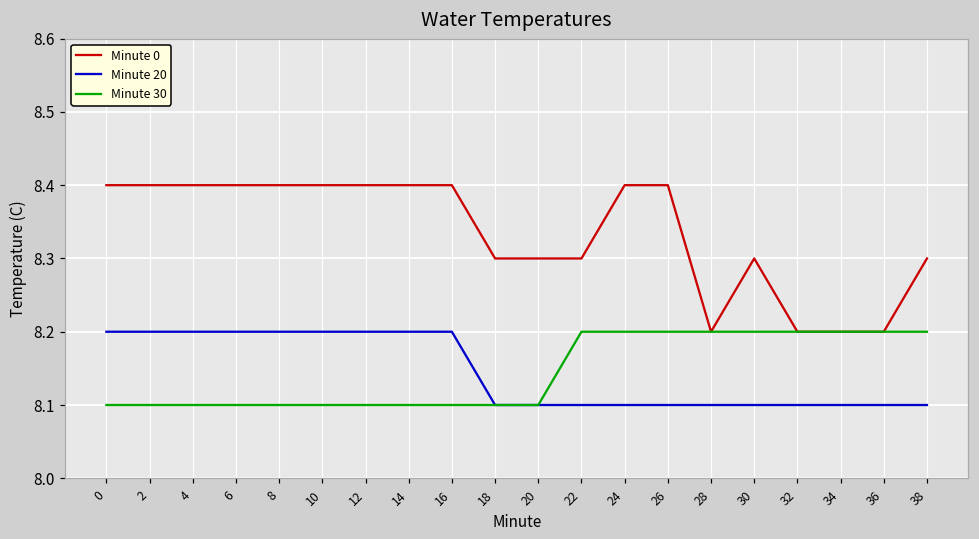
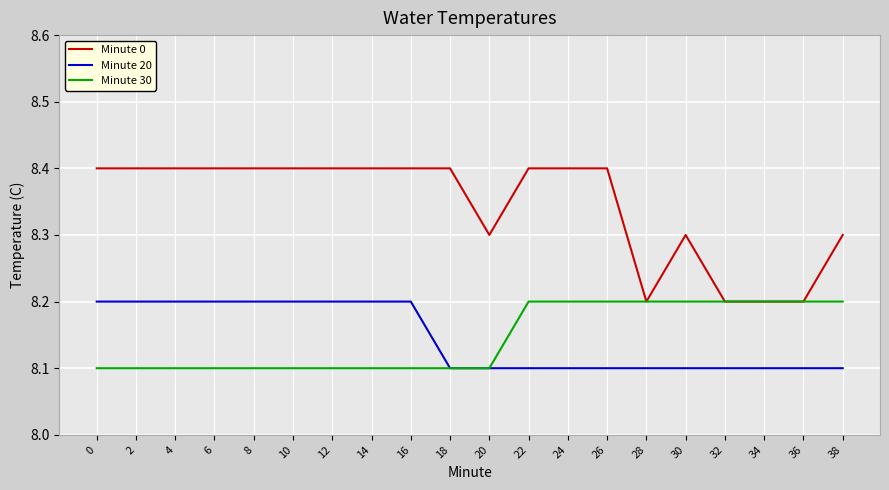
Minute 0, 18: 8.3 -> 8.4
Minute 0, 22: 8.3 -> 8.4
